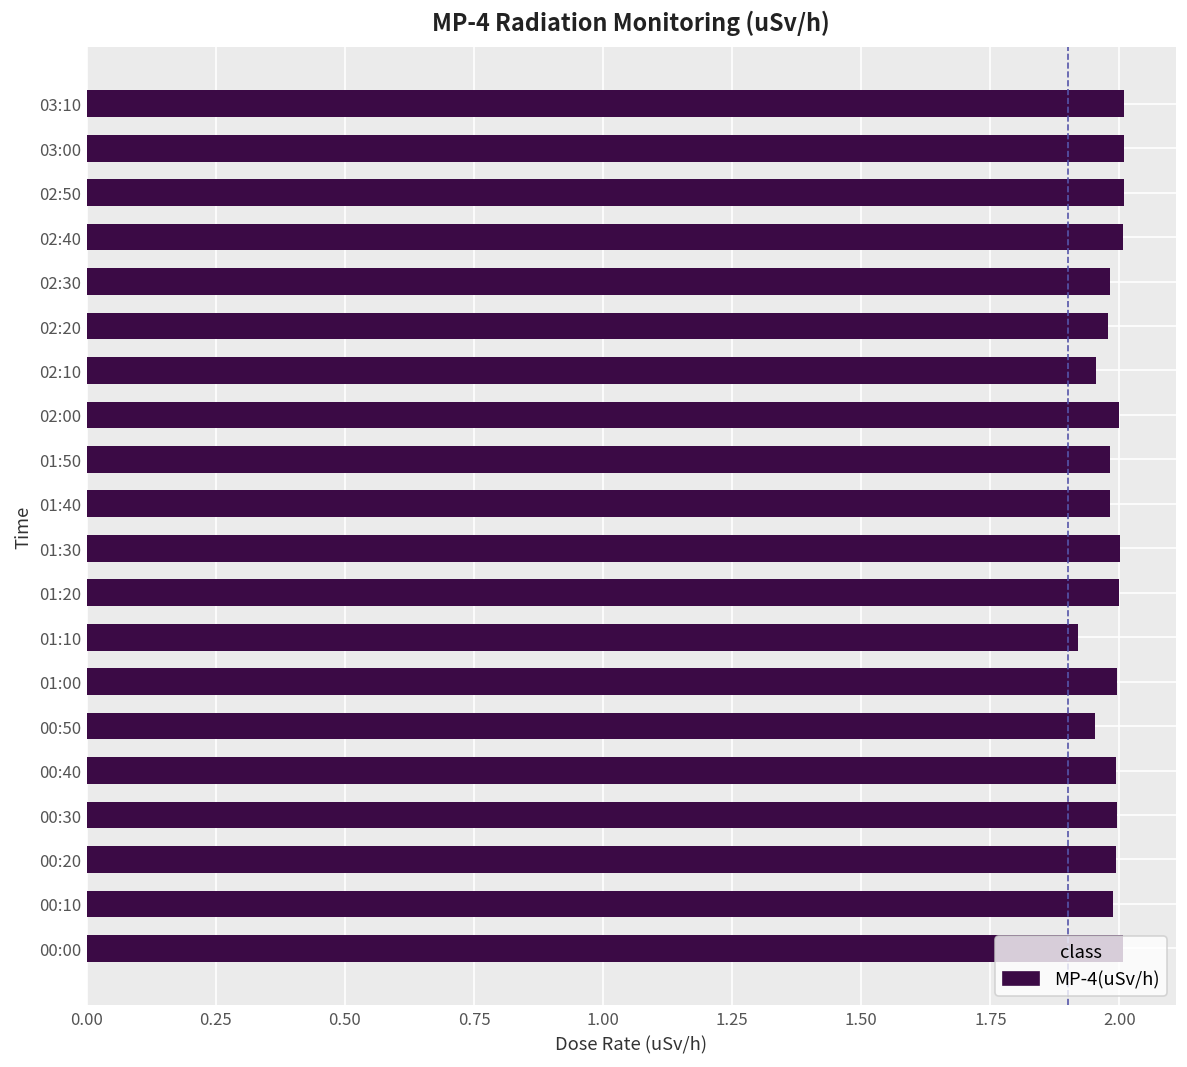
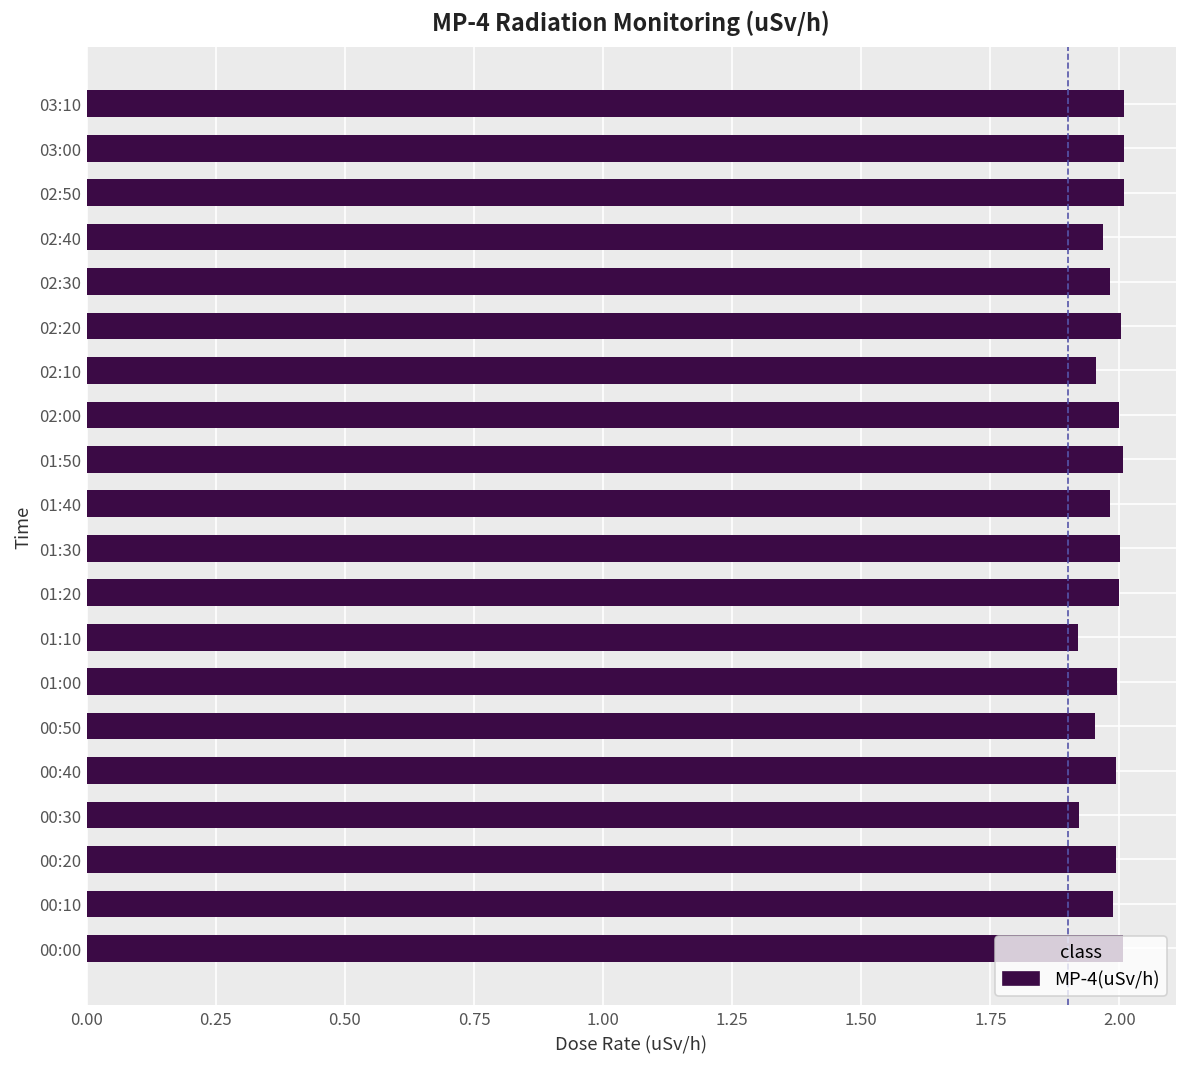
02:40: 2.01 -> 1.97
02:20: 1.98 -> 2.00
01:50: 1.98 -> 2.01
00:30: 2.00 -> 1.92
